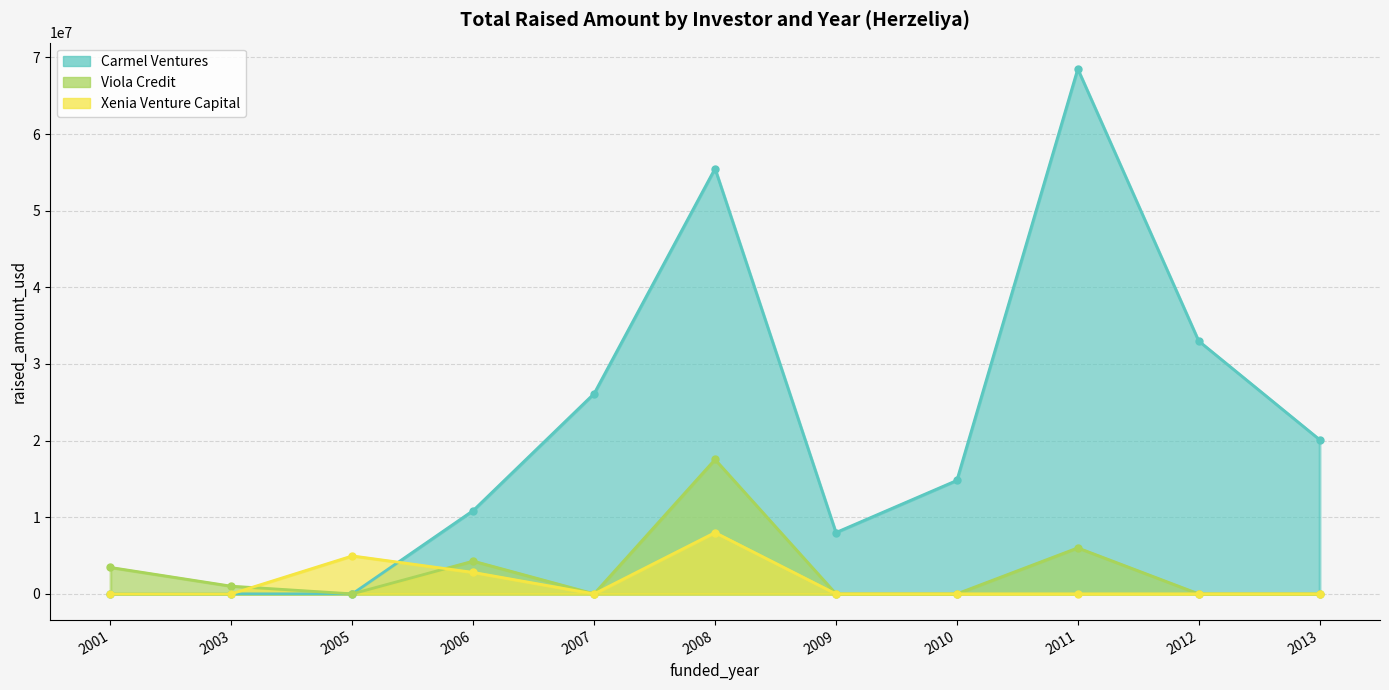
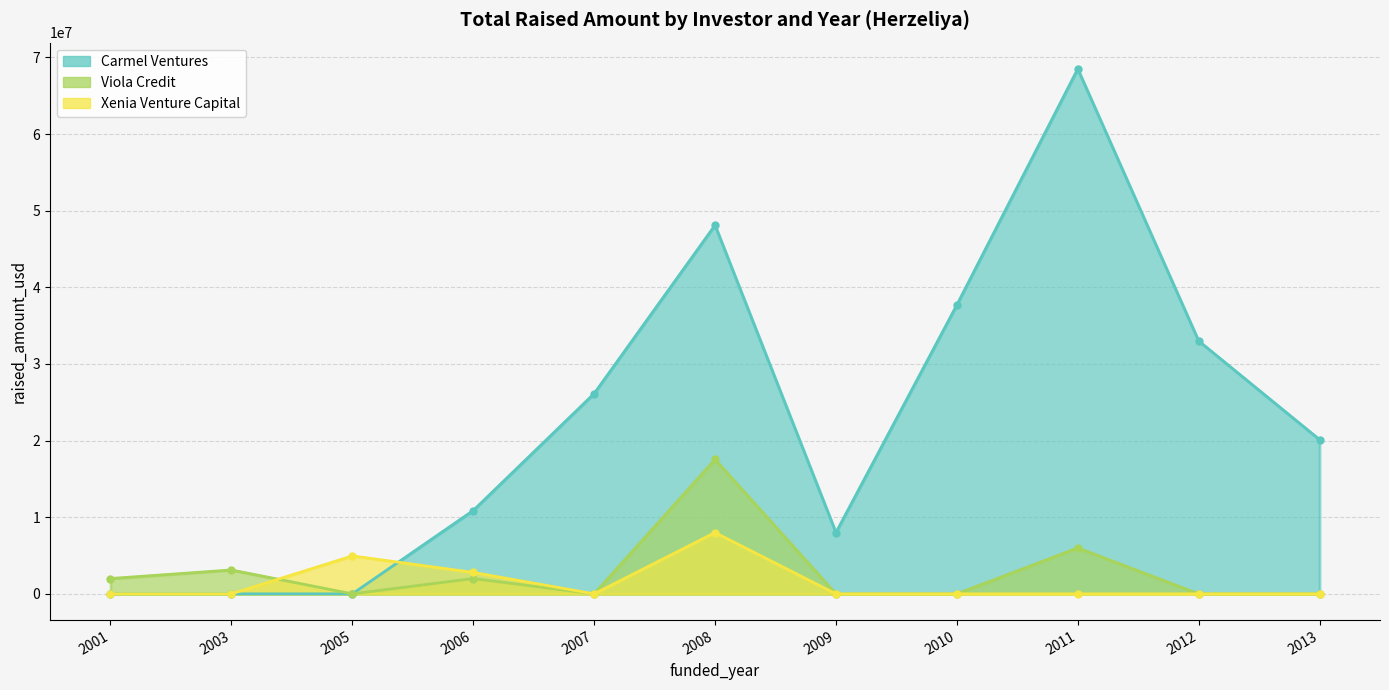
Viola Credit, 2001: 3000000 -> 2000000
Viola Credit, 2003: 1000000 -> 3000000
Viola Credit, 2006: 4000000 -> 2000000
Carmel Ventures, 2008: 56000000 -> 48000000
Carmel Ventures, 2010: 15000000 -> 38000000
